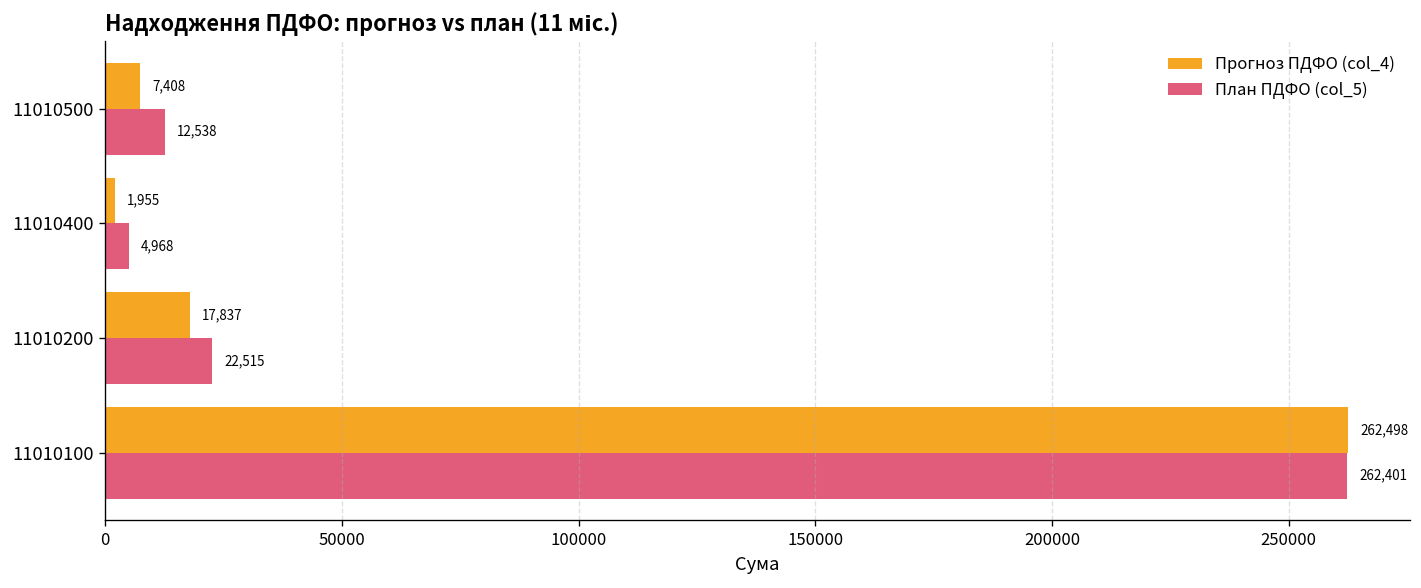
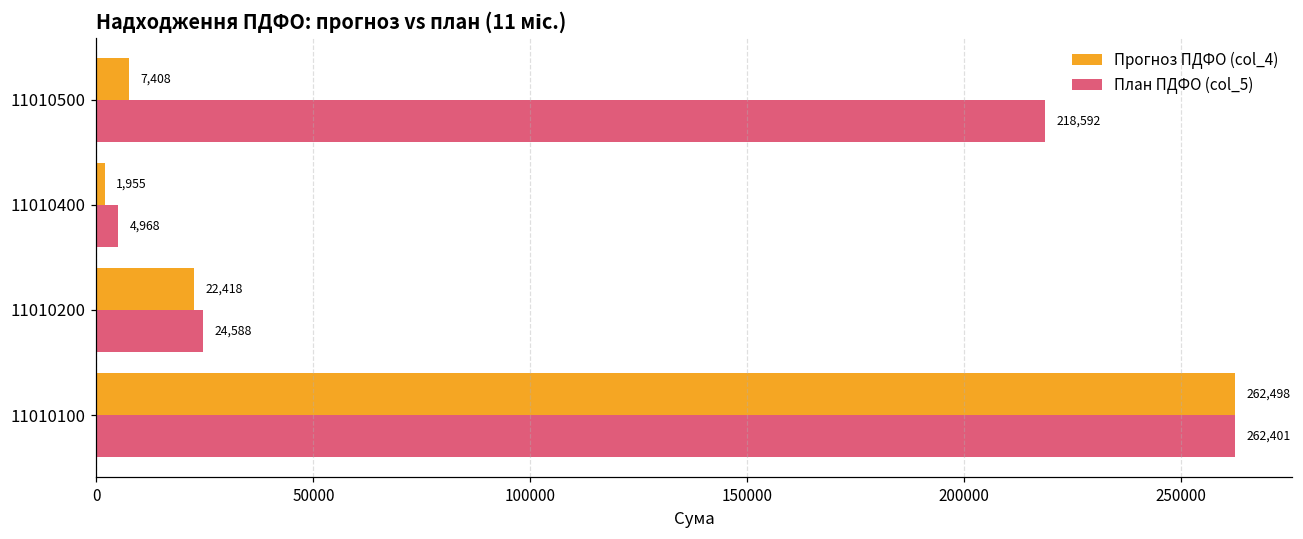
План ПДФО (col_5), 11010500: 12,538 -> 218,592
Прогноз ПДФО (col_4), 11010200: 17,837 -> 22,418
План ПДФО (col_5), 11010200: 22,515 -> 24,588
